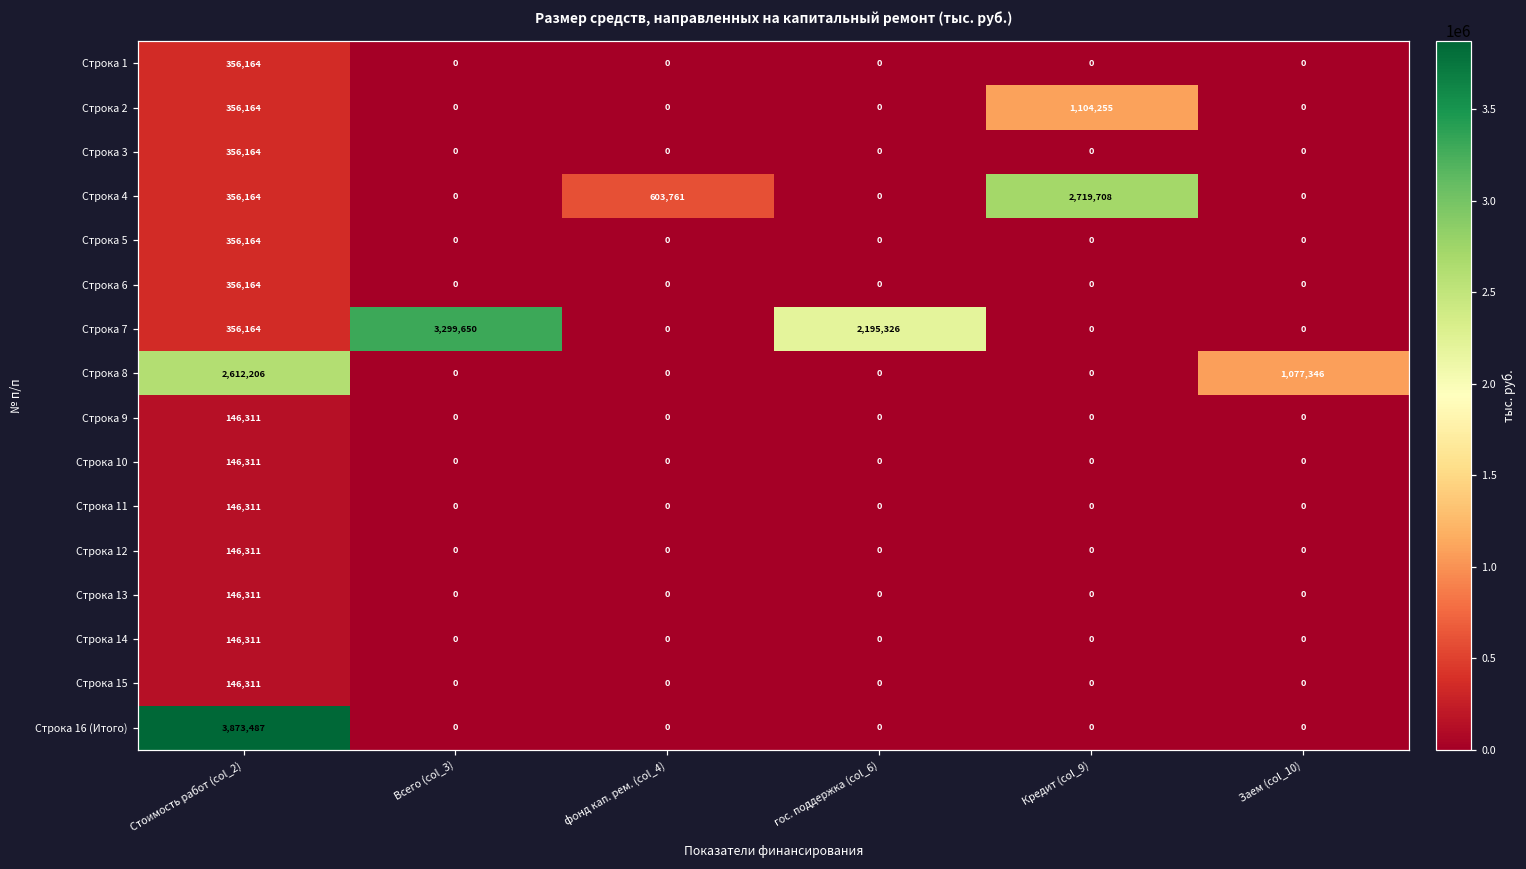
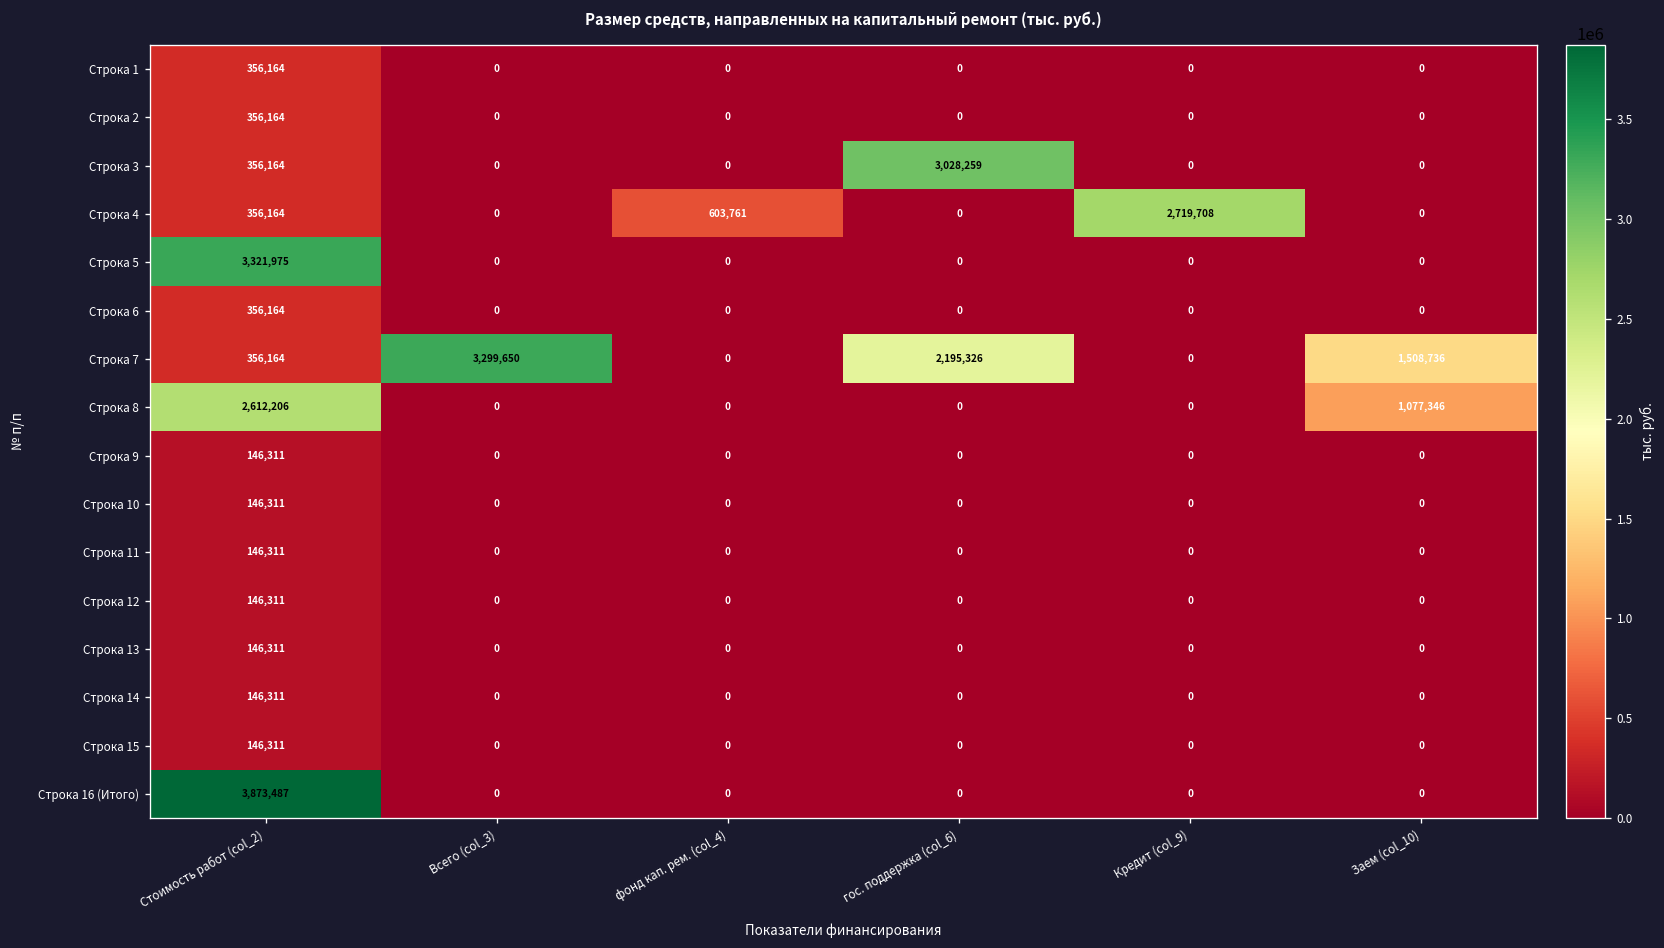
Строка 2, Кредит (col_9): 1,104,255 -> 0
Строка 3, гос. поддержка (col_6): 0 -> 3,028,259
Строка 5, Стоимость работ (col_2): 356,164 -> 3,321,975
Строка 7, Заем (col_10): 0 -> 1,508,736
